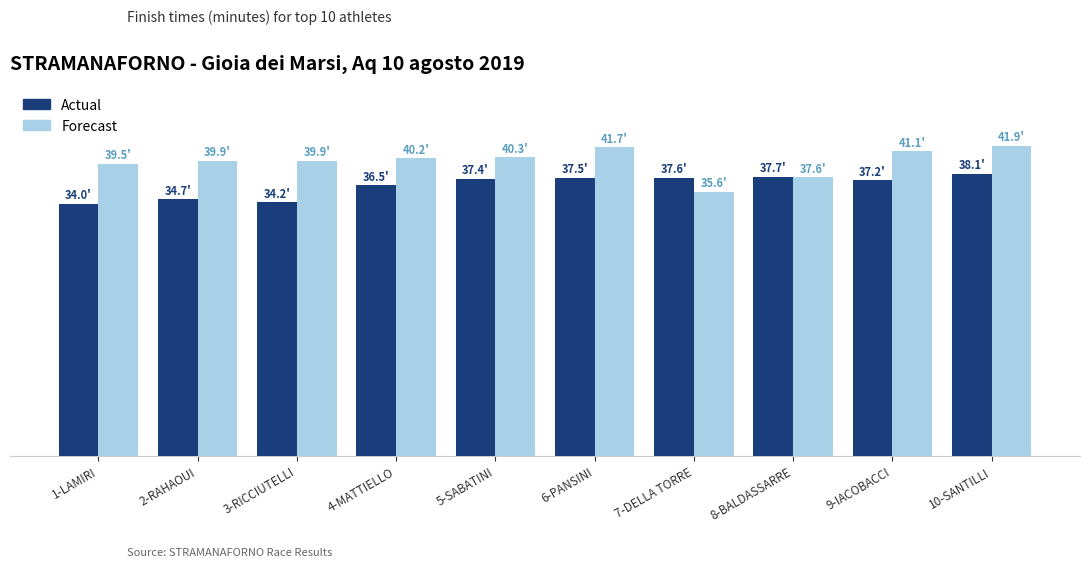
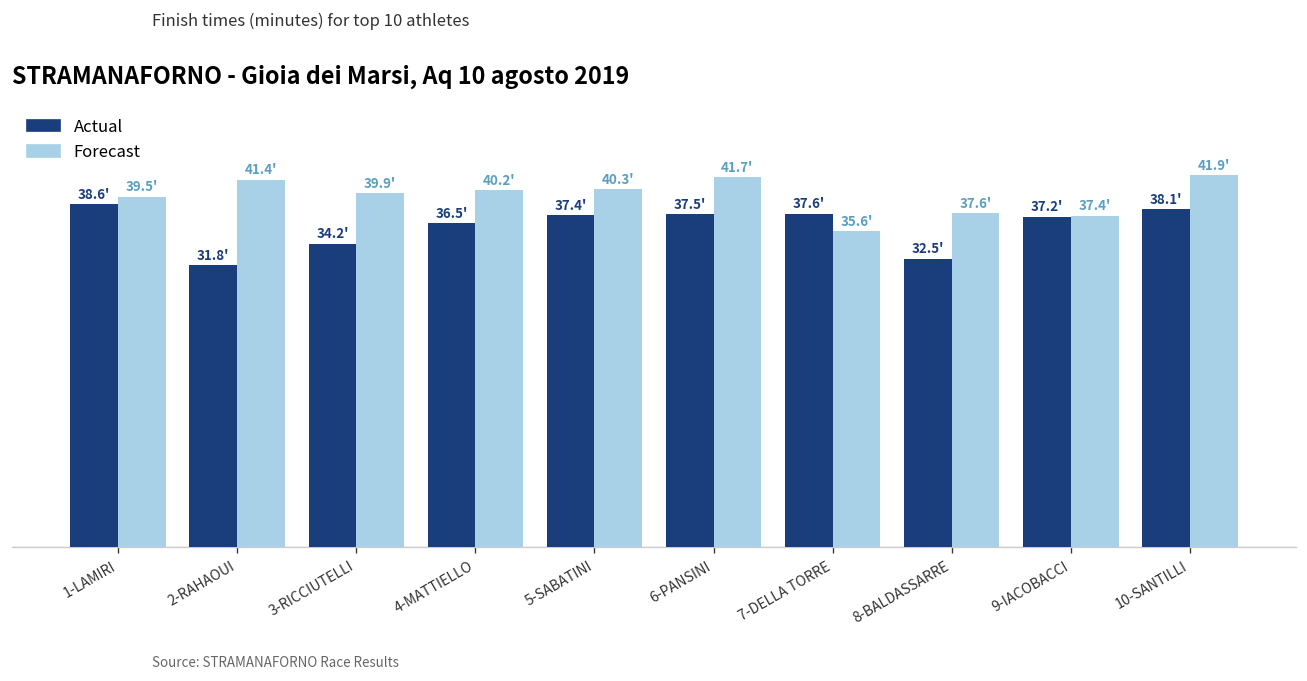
Actual, 1-LAMIRI: 34.0' -> 38.6'
Actual, 2-RAHAOUI: 34.7' -> 31.8'
Forecast, 2-RAHAOUI: 39.9' -> 41.4'
Actual, 8-BALDASSARRE: 37.7' -> 32.5'
Forecast, 9-IACOBACCI: 41.1' -> 37.4'
